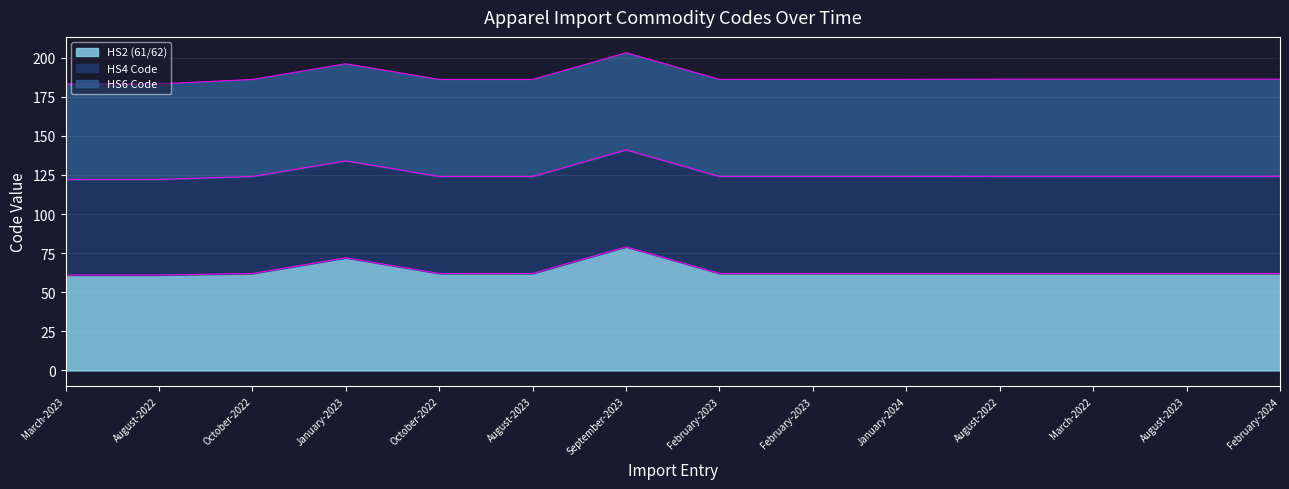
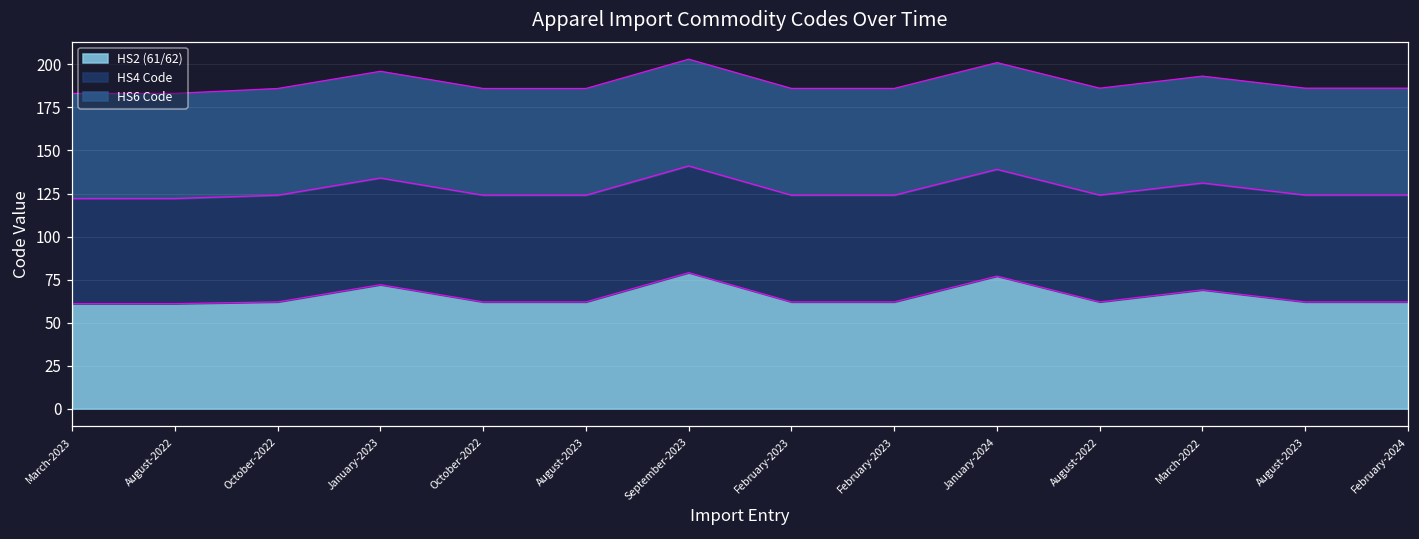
HS2 (61/62), January-2024: 62 -> 77
HS2 (61/62), March-2022: 62 -> 69
